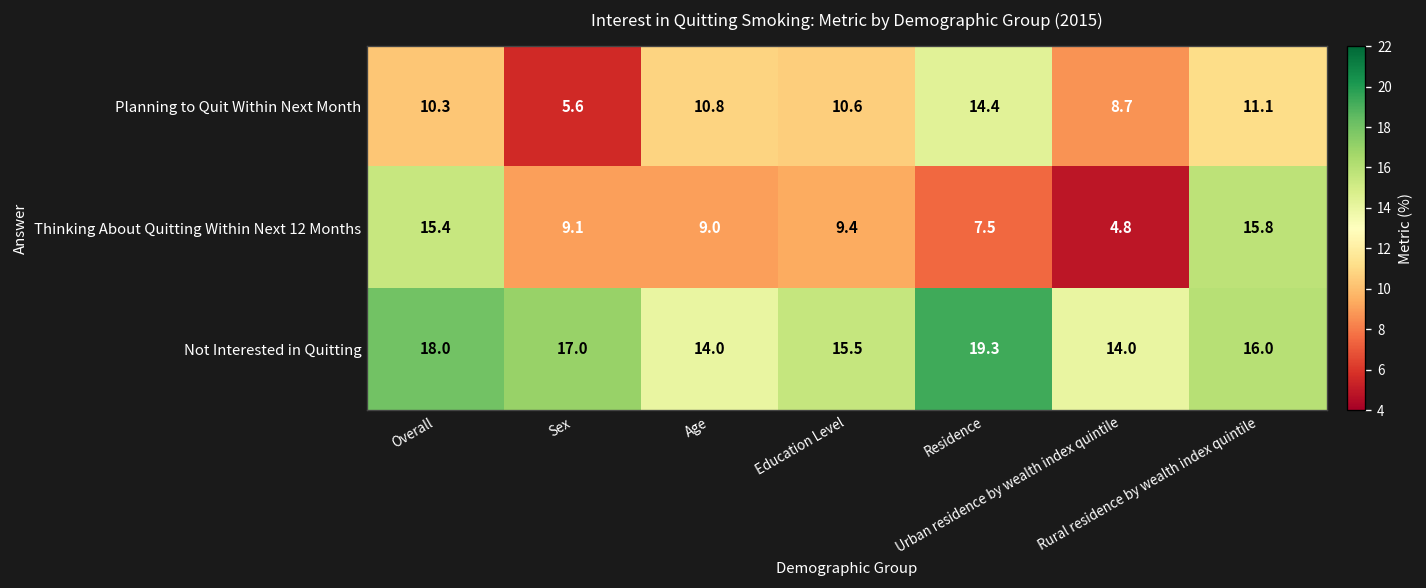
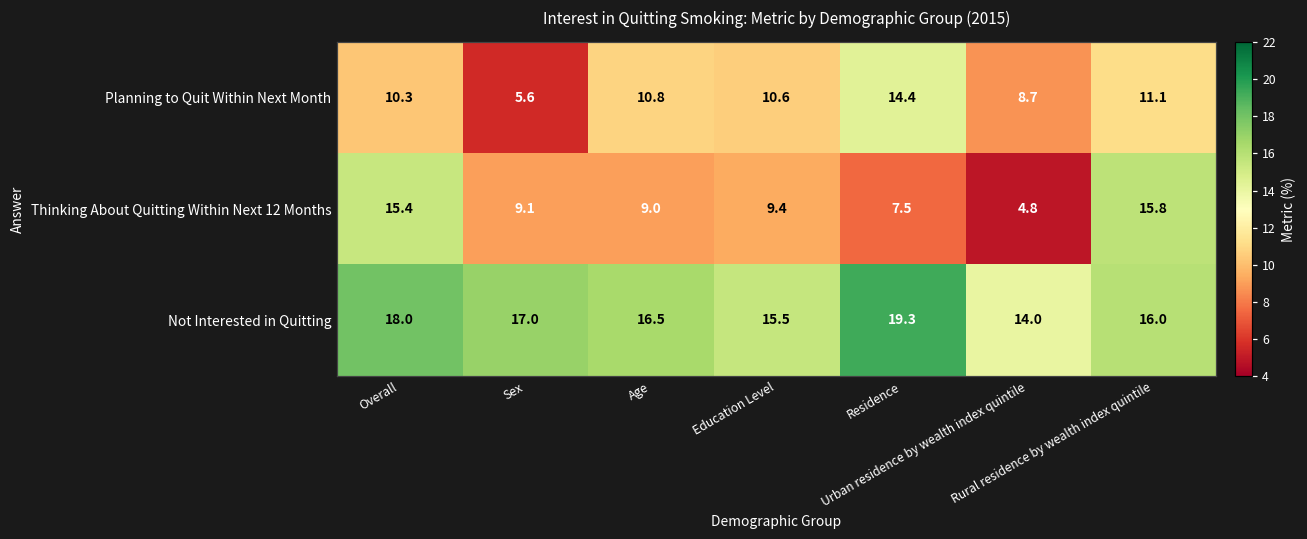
Not Interested in Quitting, Age: 14.0 -> 16.5
